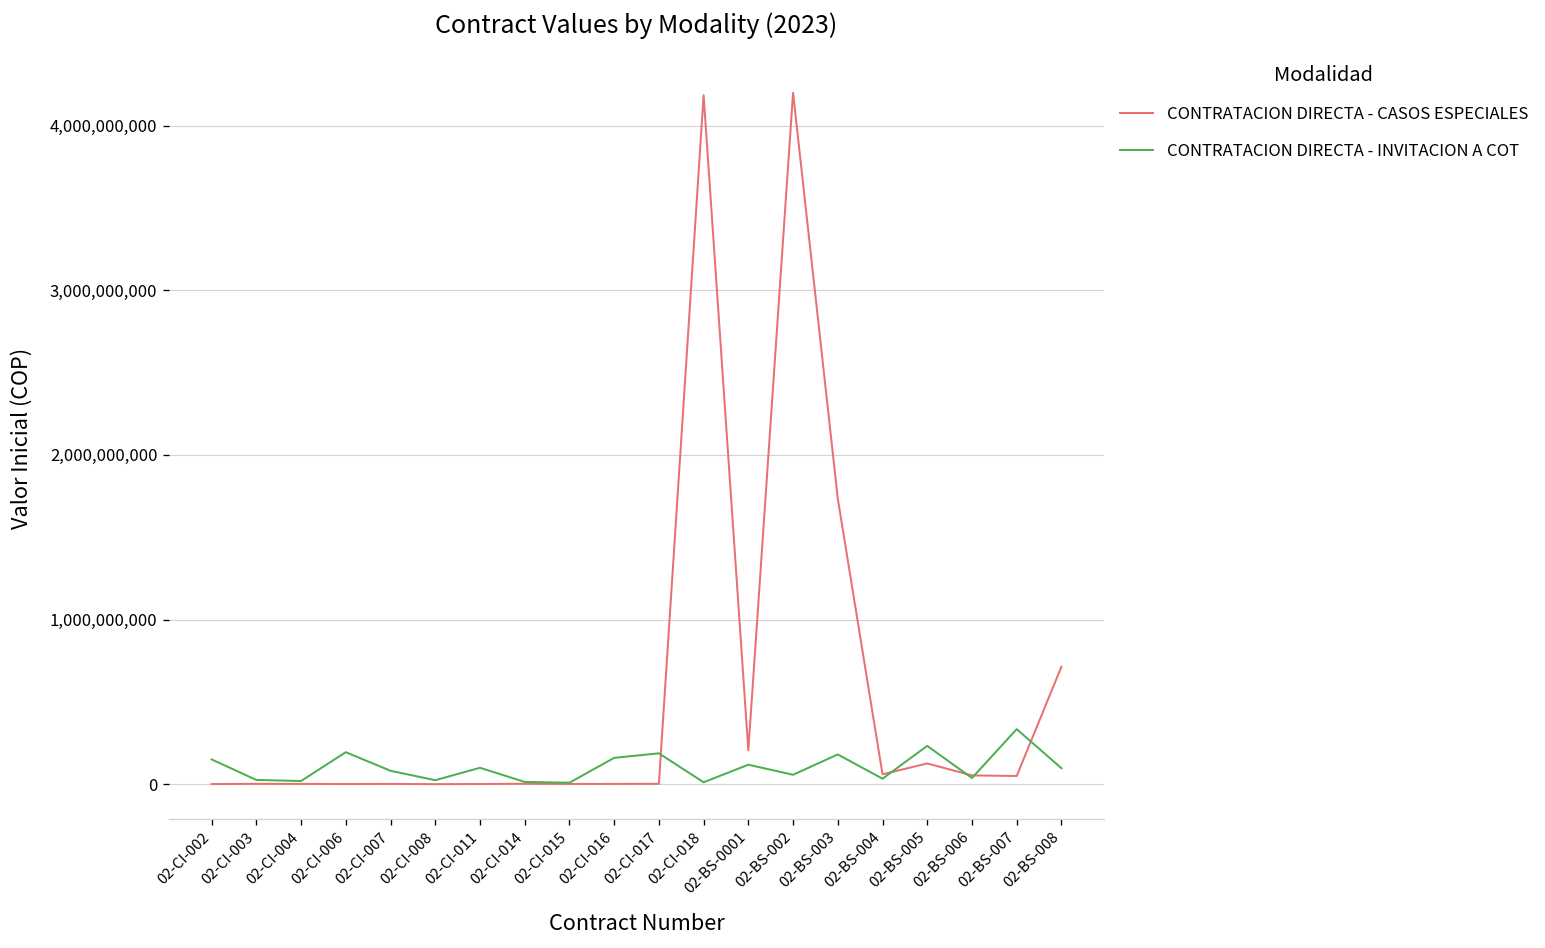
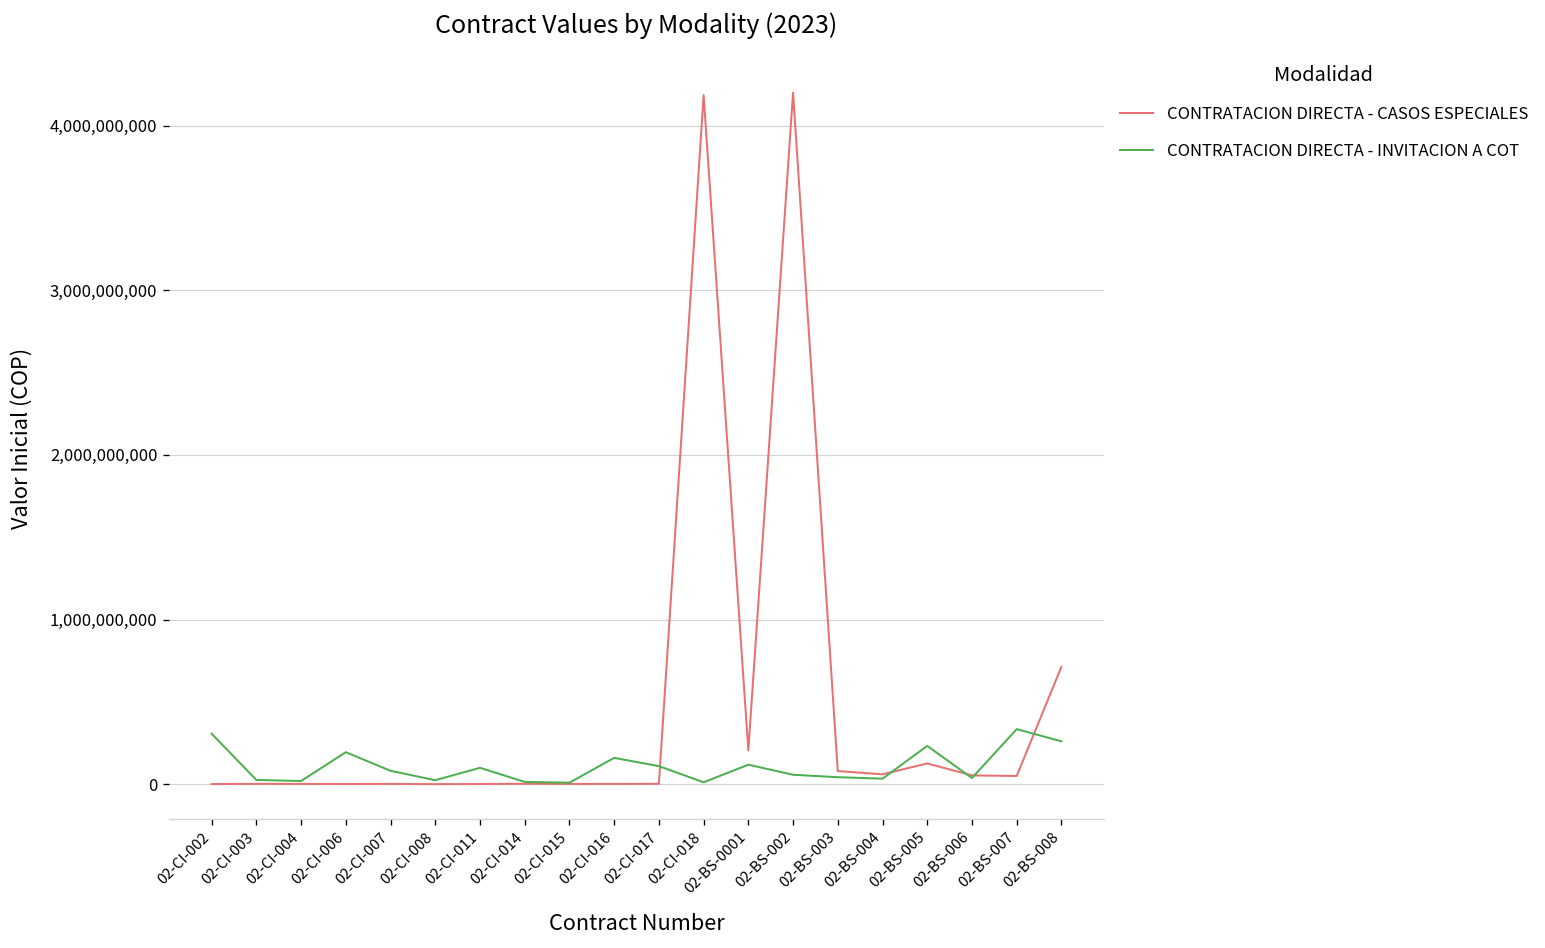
CONTRATACION DIRECTA - INVITACION A COT, 02-CI-002: 150,000,000 -> 310,000,000
CONTRATACION DIRECTA - INVITACION A COT, 02-CI-017: 190,000,000 -> 110,000,000
CONTRATACION DIRECTA - CASOS ESPECIALES, 02-BS-003: 1,730,000,000 -> 80,000,000
CONTRATACION DIRECTA - INVITACION A COT, 02-BS-003: 180,000,000 -> 40,000,000
CONTRATACION DIRECTA - INVITACION A COT, 02-BS-008: 100,000,000 -> 260,000,000
